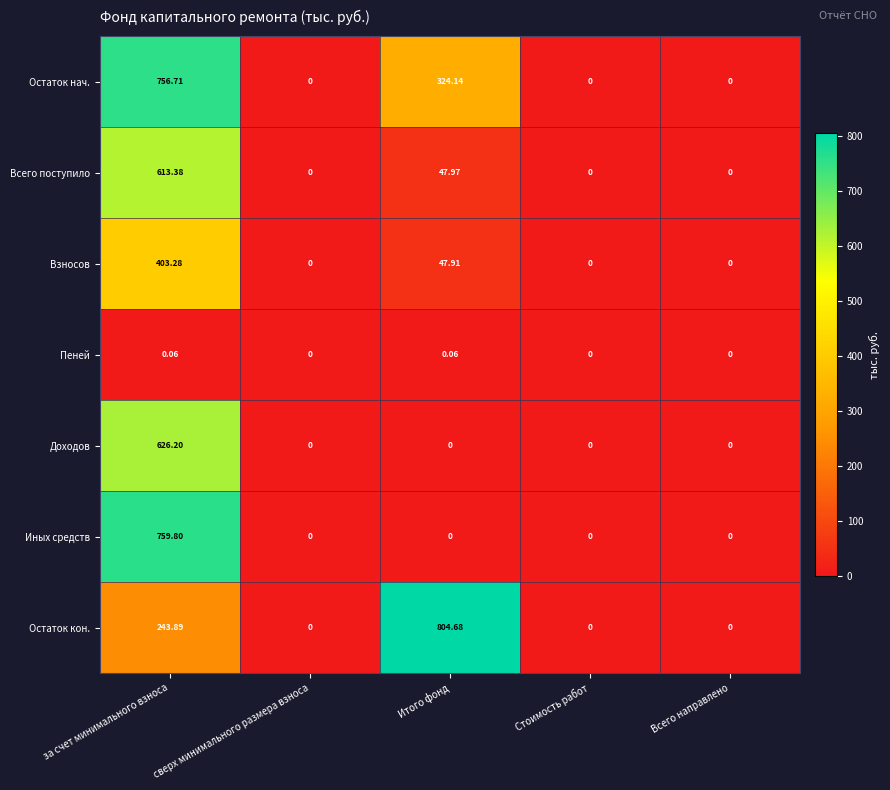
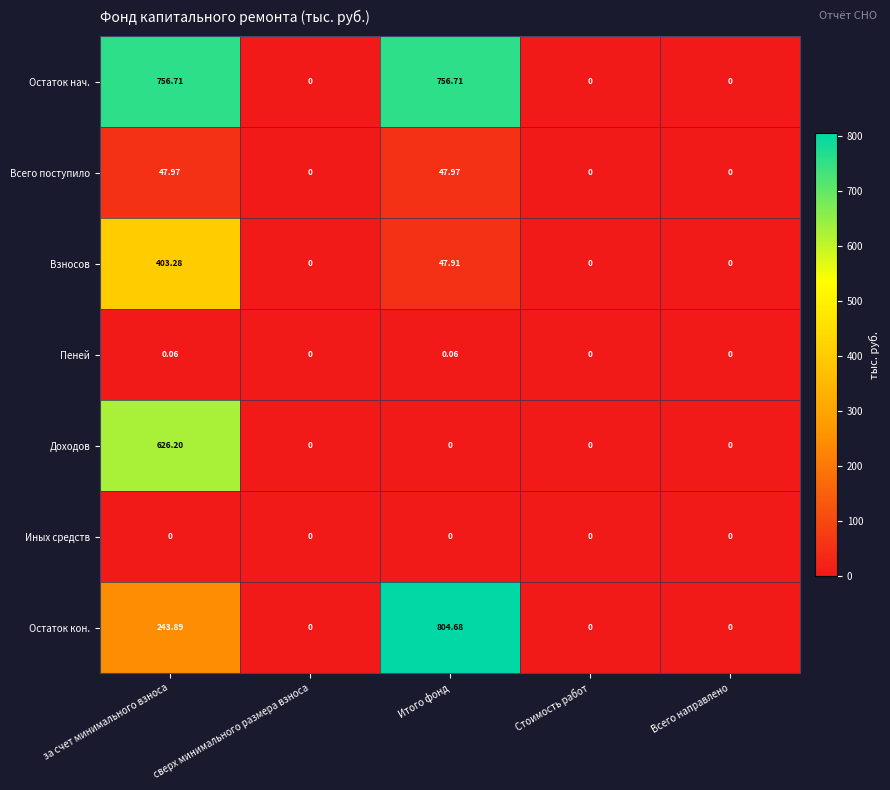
Остаток нач., Итого фонд: 324.14 -> 756.71
Всего поступило, за счет минимального взноса: 613.38 -> 47.97
Иных средств, за счет минимального взноса: 759.80 -> 0
